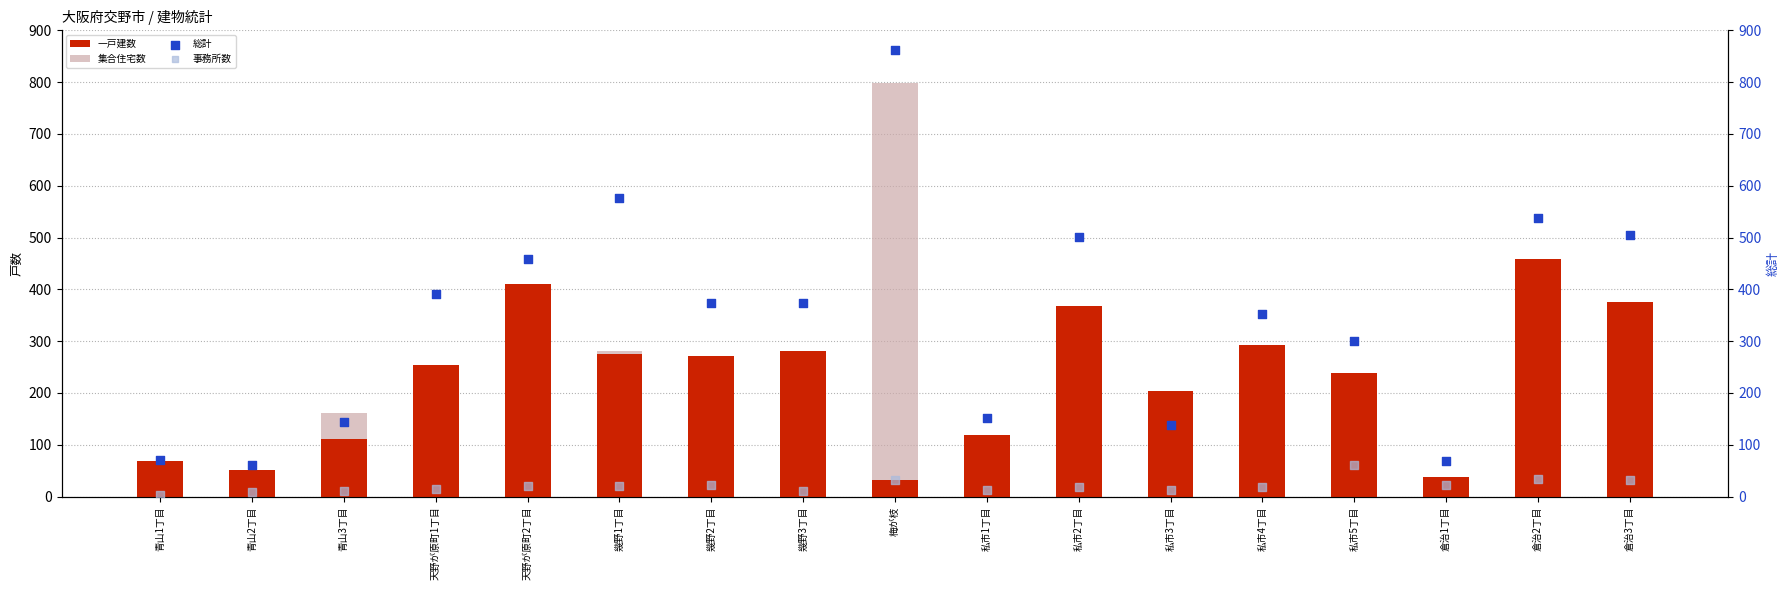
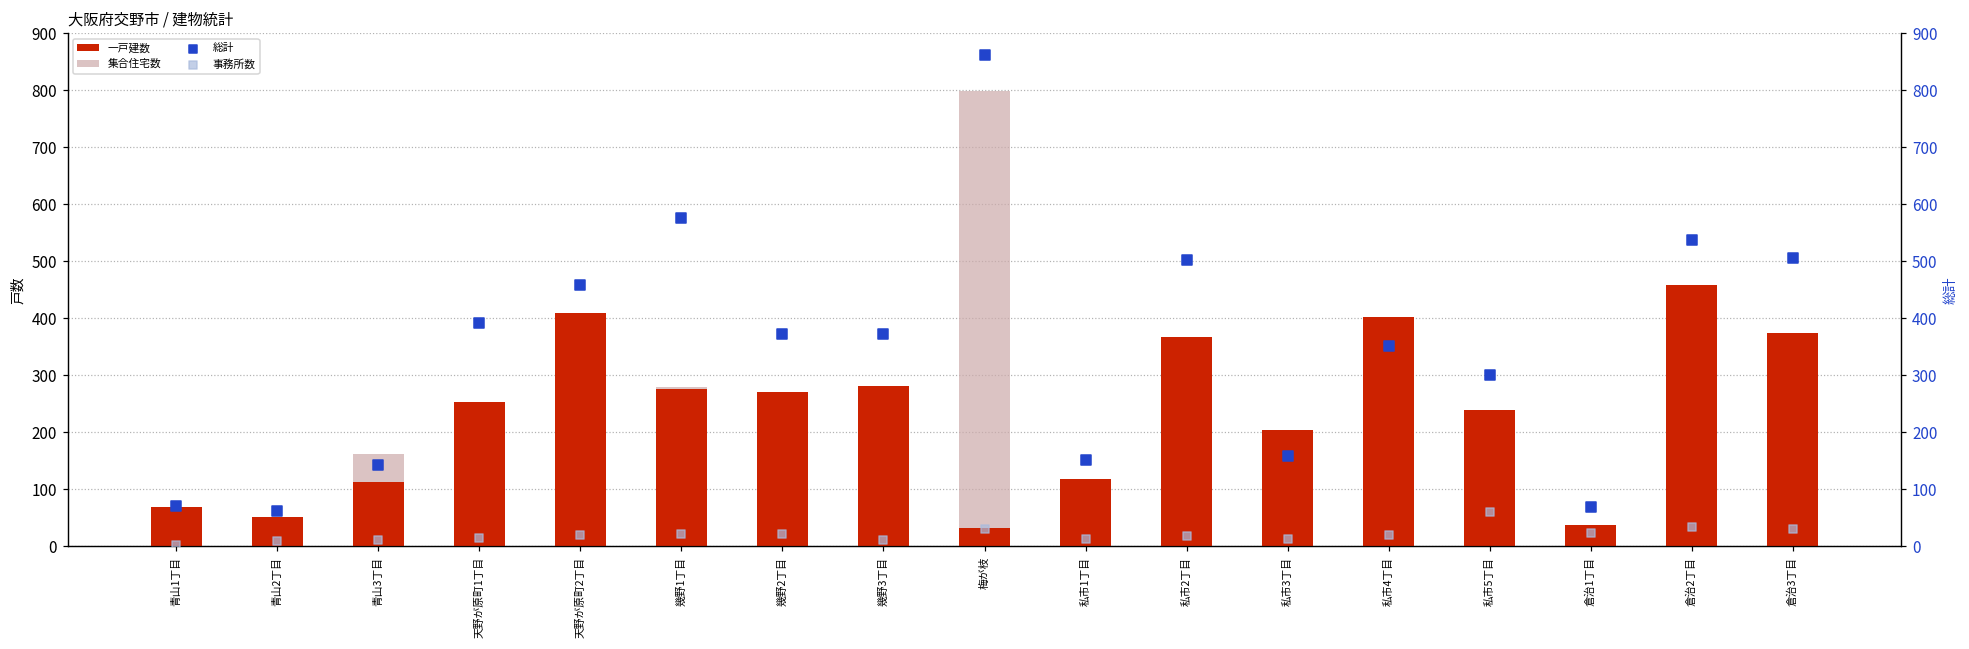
一戸建数, 私市4丁目: 290 -> 400
総計, 私市3丁目: 140 -> 160
